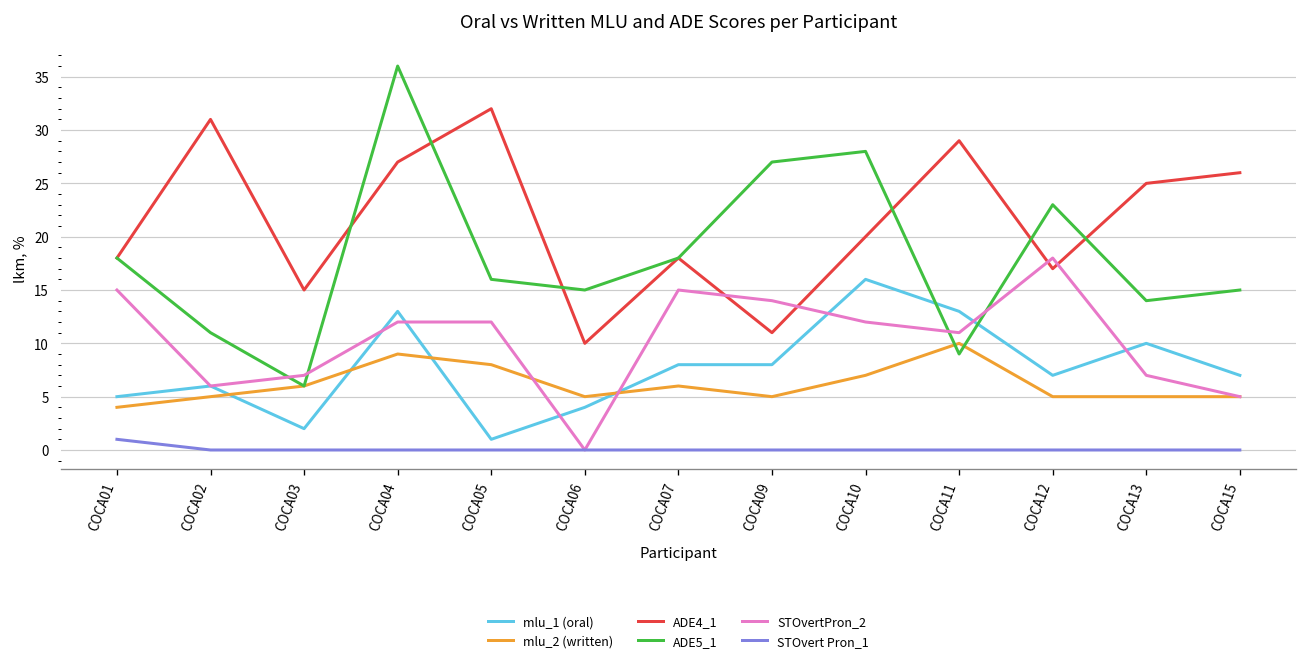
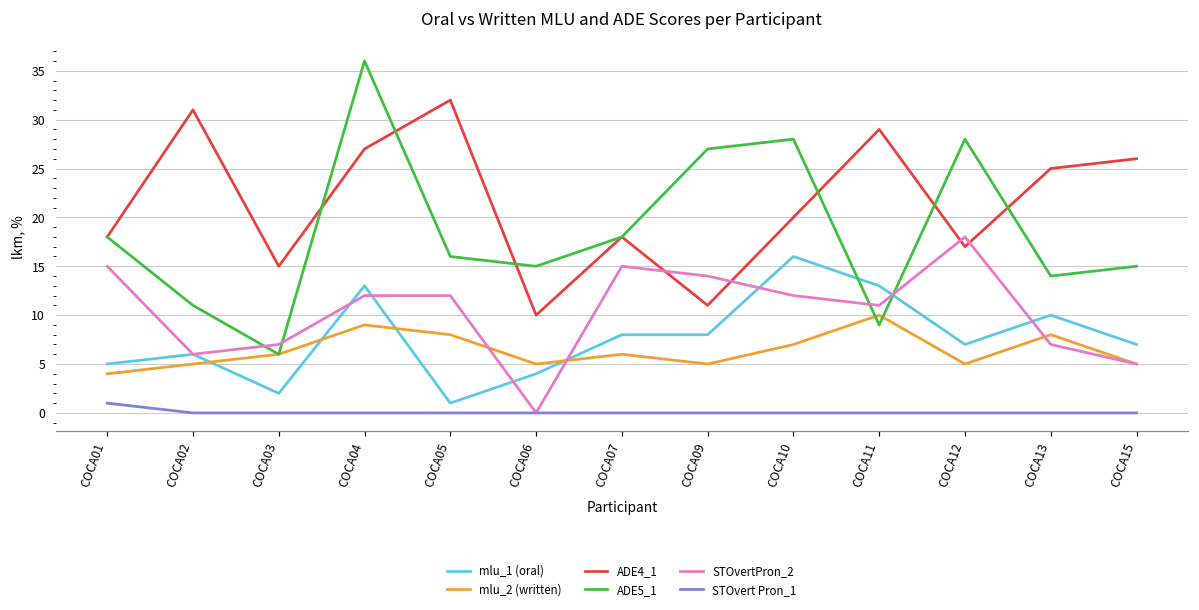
ADE5_1, COCA12: 23 -> 28
mlu_2 (written), COCA13: 5 -> 8
